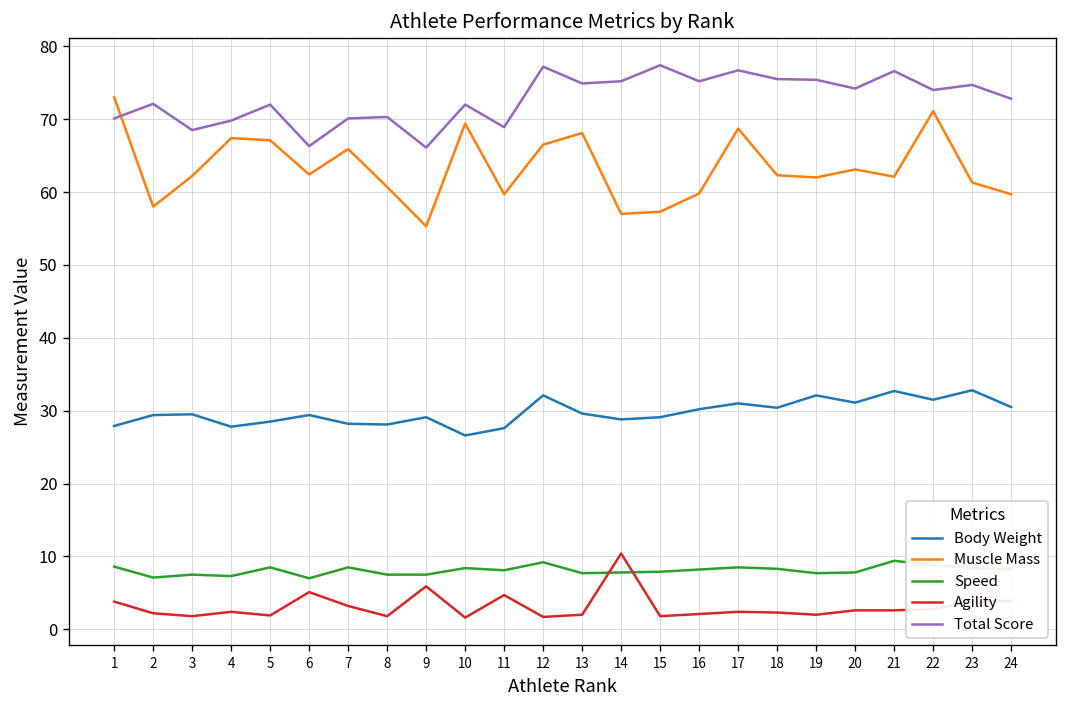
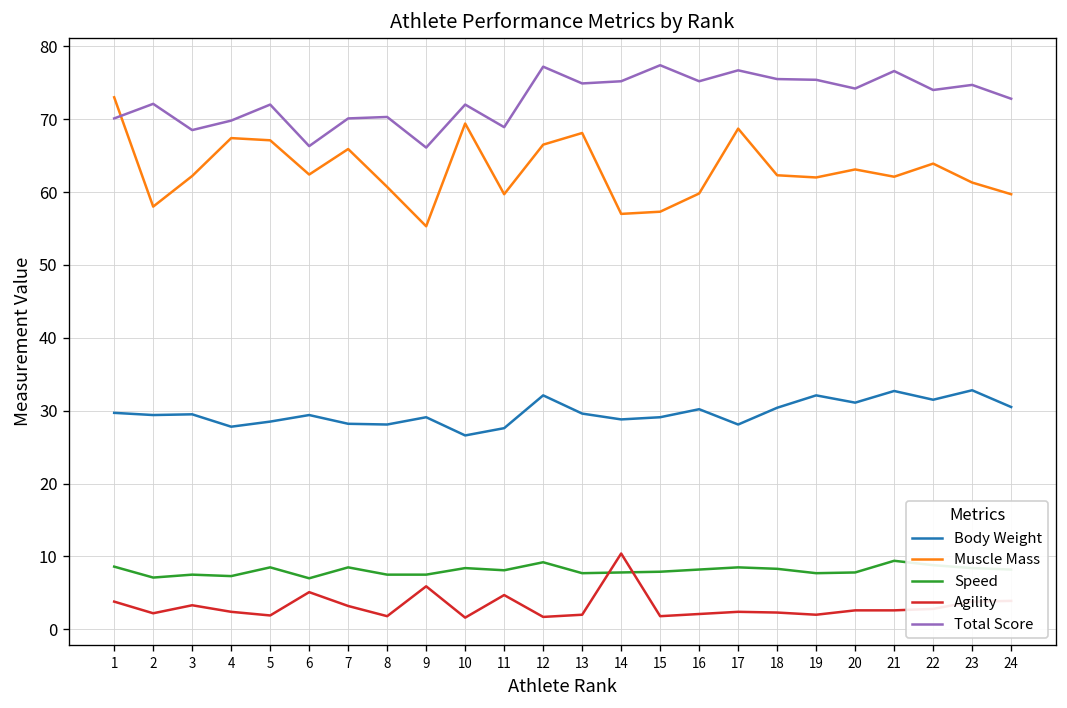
Body Weight, 1: 28 -> 30
Agility, 3: 2 -> 3
Body Weight, 17: 31 -> 28
Muscle Mass, 22: 71 -> 64
